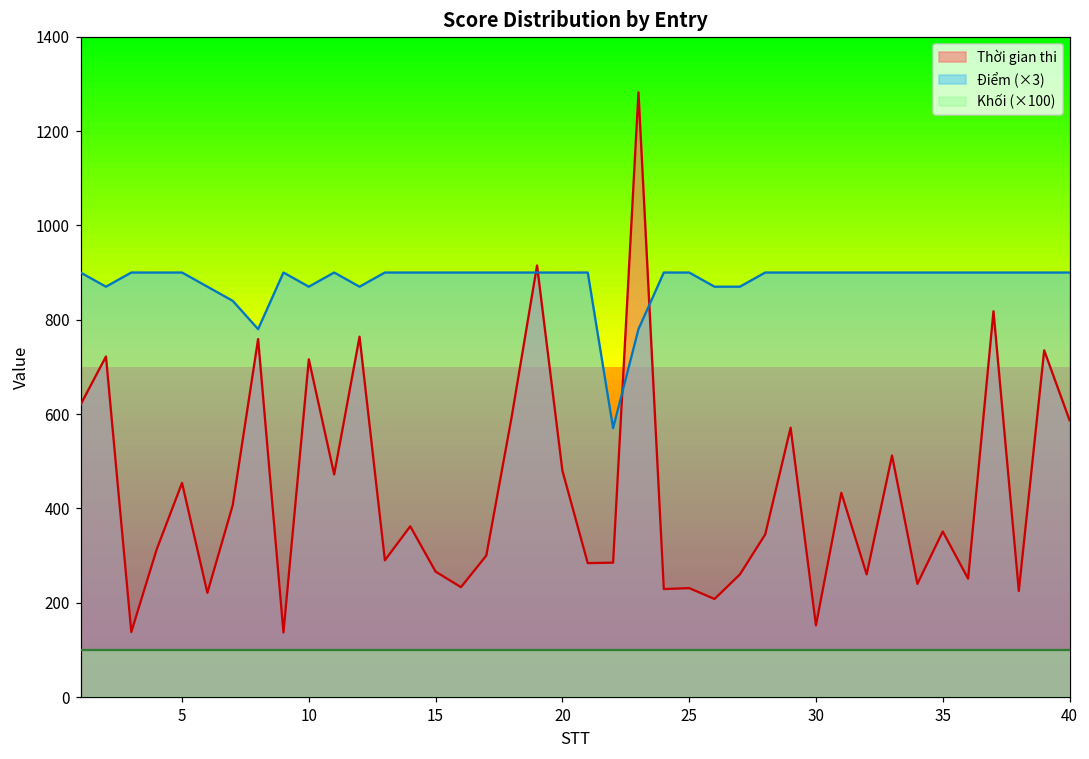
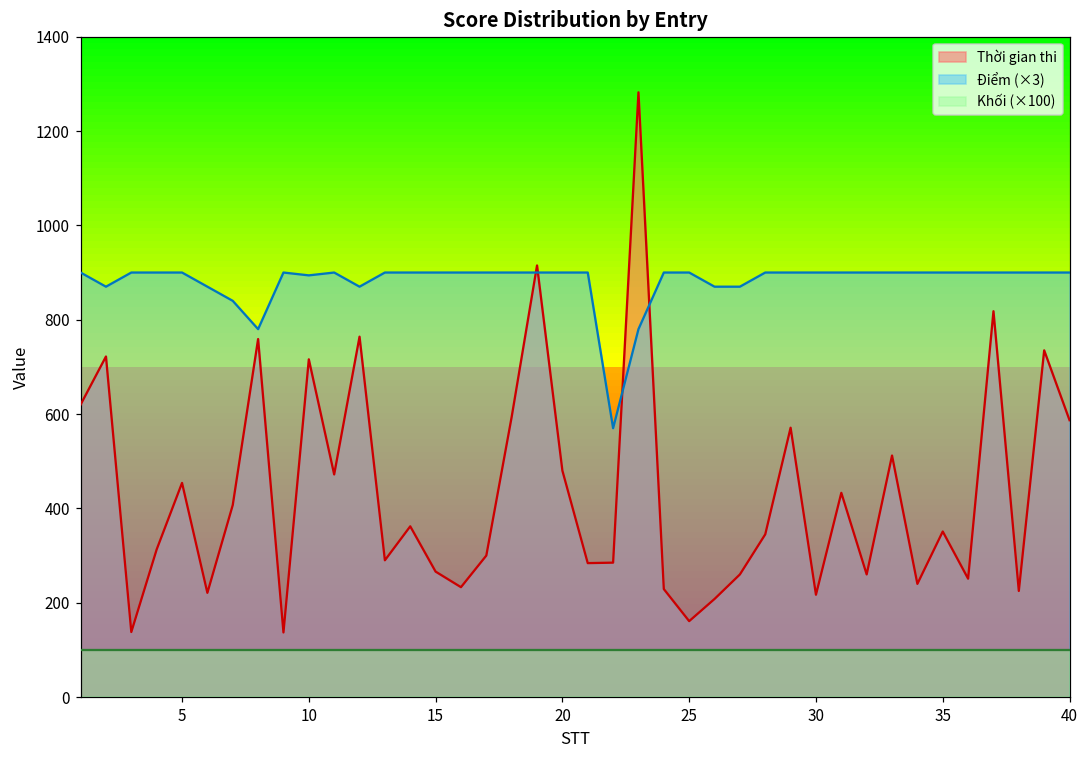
Điểm (×3), 10: 870 -> 890
Thời gian thi, 25: 230 -> 160
Thời gian thi, 30: 150 -> 220
